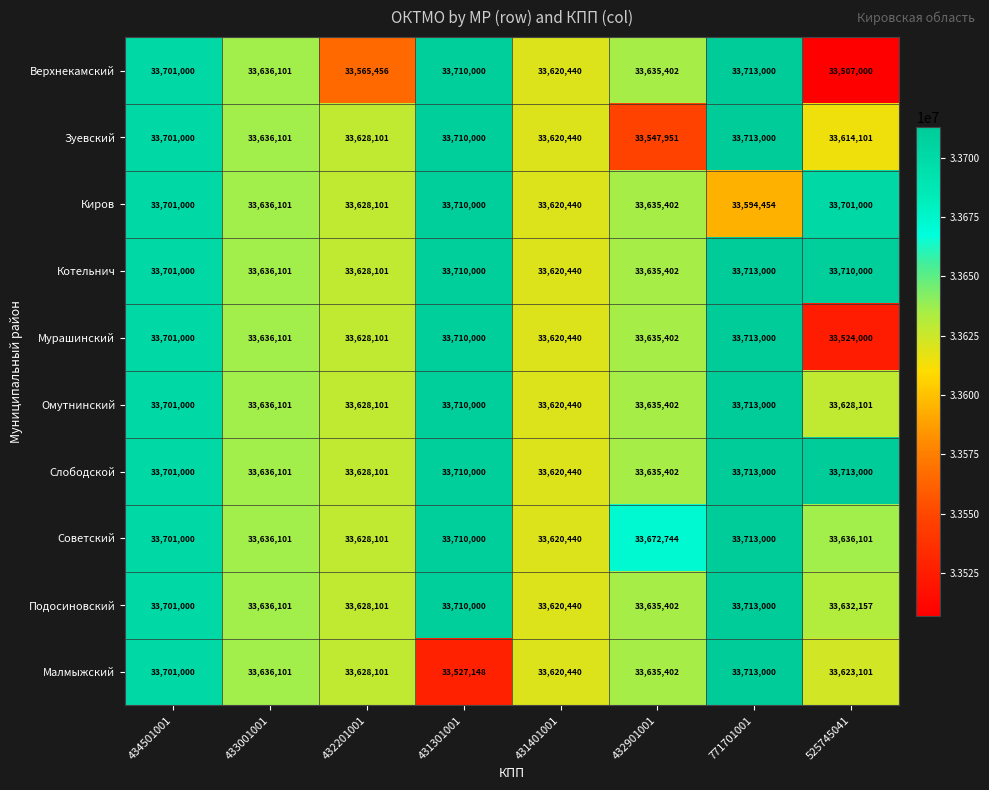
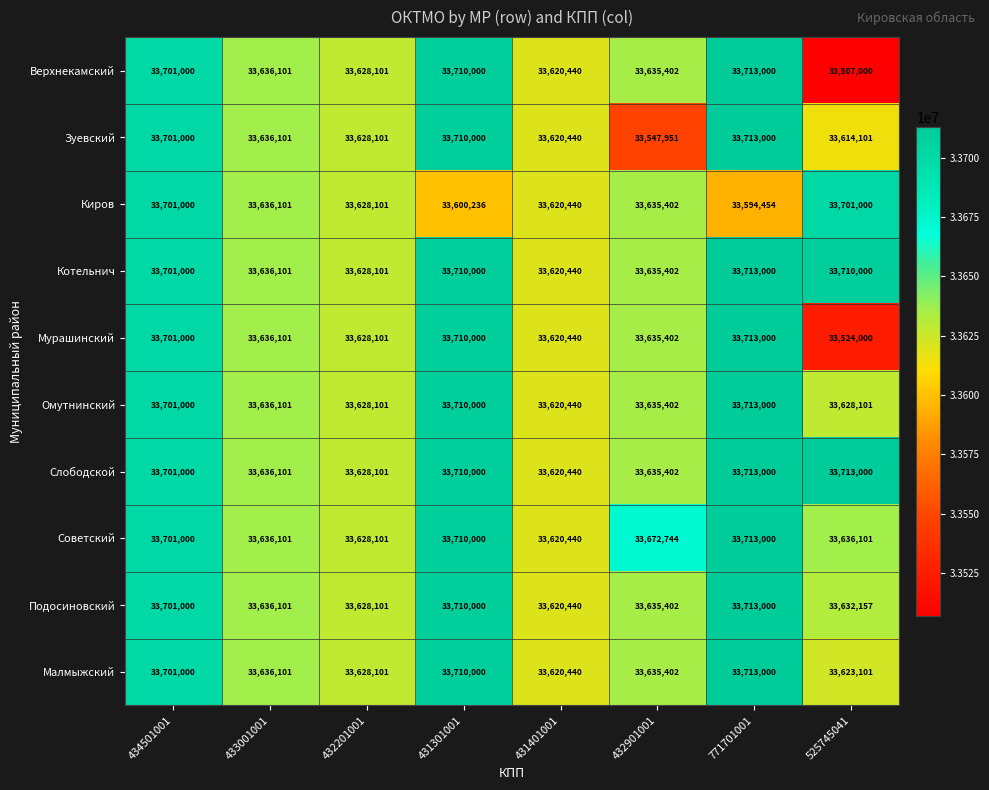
Верхнекамский, 432201001: 33,565,456 -> 33,628,101
Киров, 431301001: 33,710,000 -> 33,600,236
Малмыжский, 431301001: 33,527,148 -> 33,710,000
